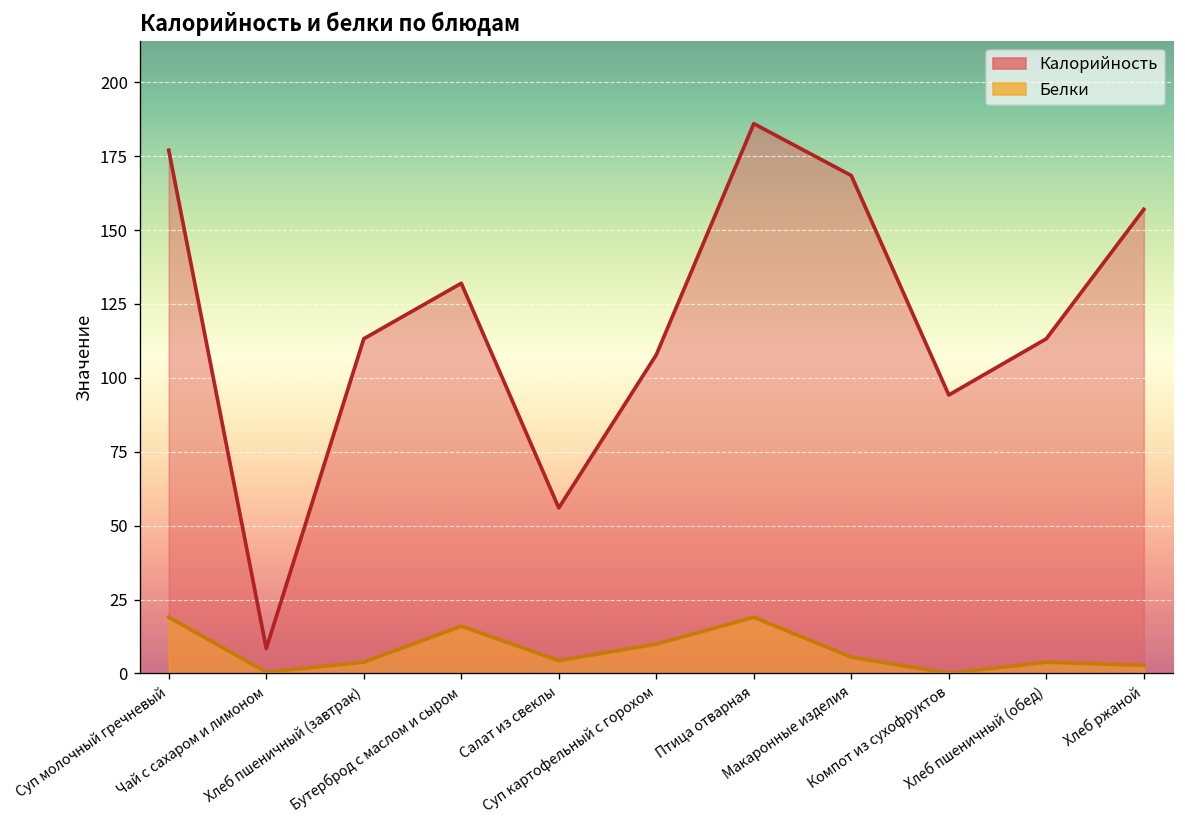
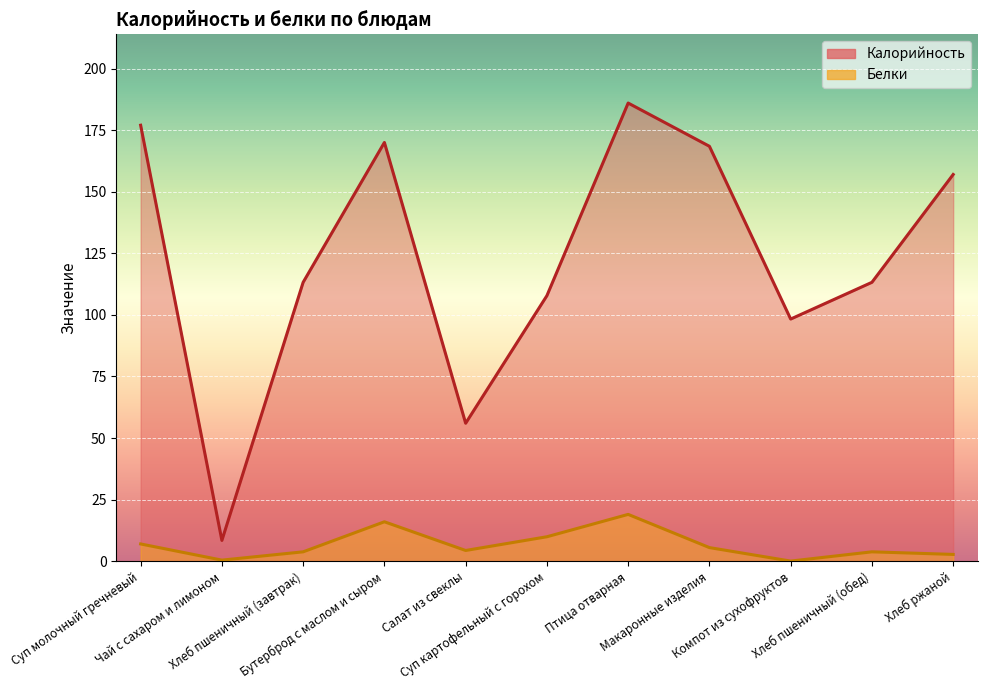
Белки, Суп молочный гречневый: 19 -> 7
Калорийность, Бутерброд с маслом и сыром: 132 -> 170
Калорийность, Компот из сухофруктов: 94 -> 98
